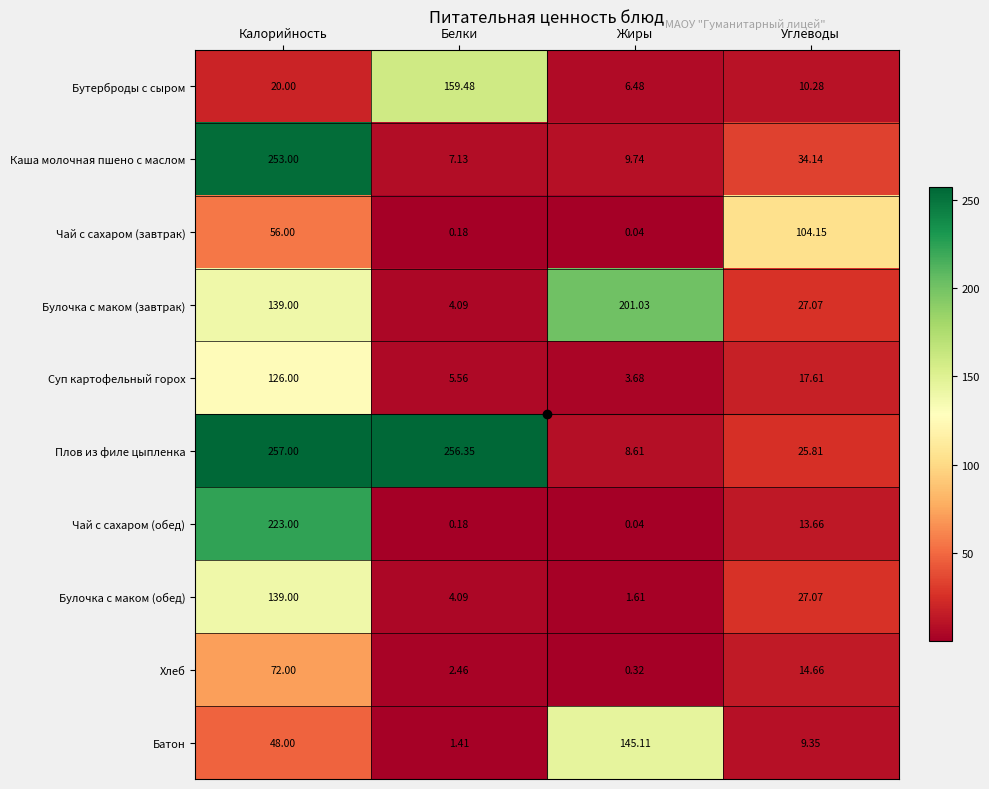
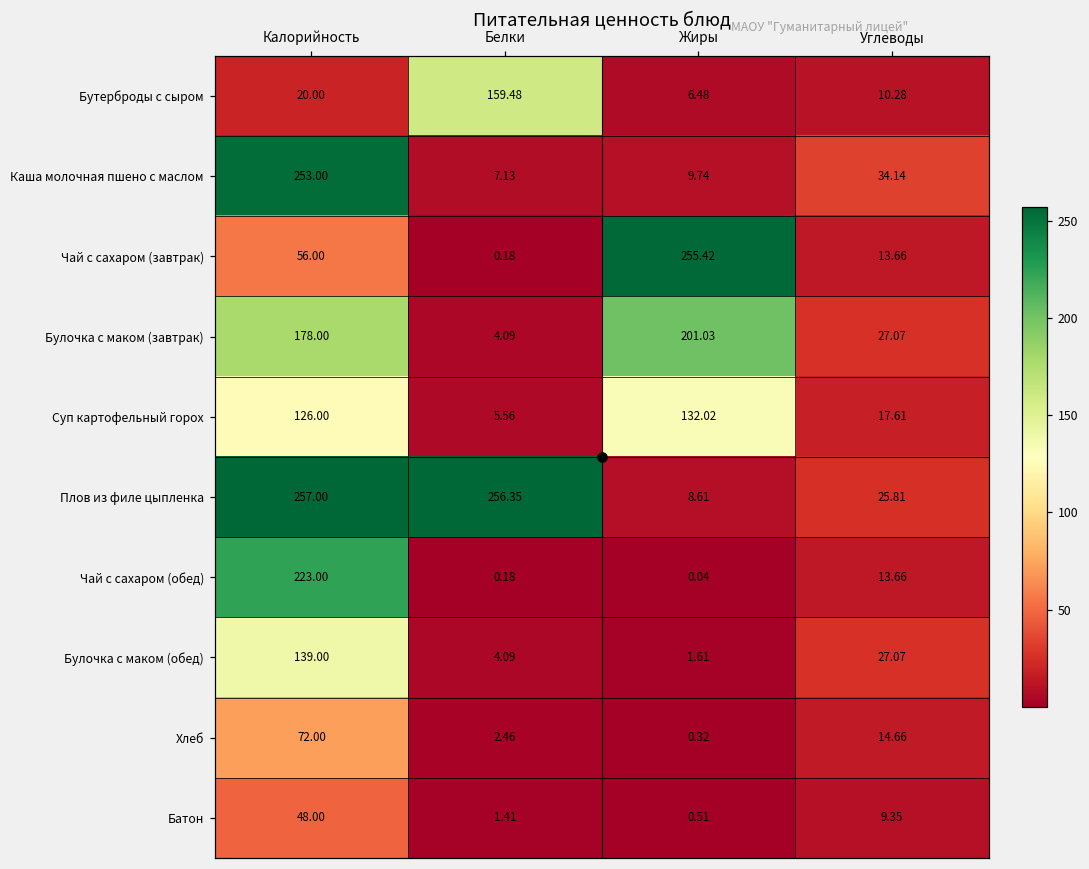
Чай с сахаром (завтрак), Жиры: 0.04 -> 255.42
Чай с сахаром (завтрак), Углеводы: 104.15 -> 13.66
Булочка с маком (завтрак), Калорийность: 139.00 -> 178.00
Суп картофельный горох, Жиры: 3.68 -> 132.02
Батон, Жиры: 145.11 -> 0.51
